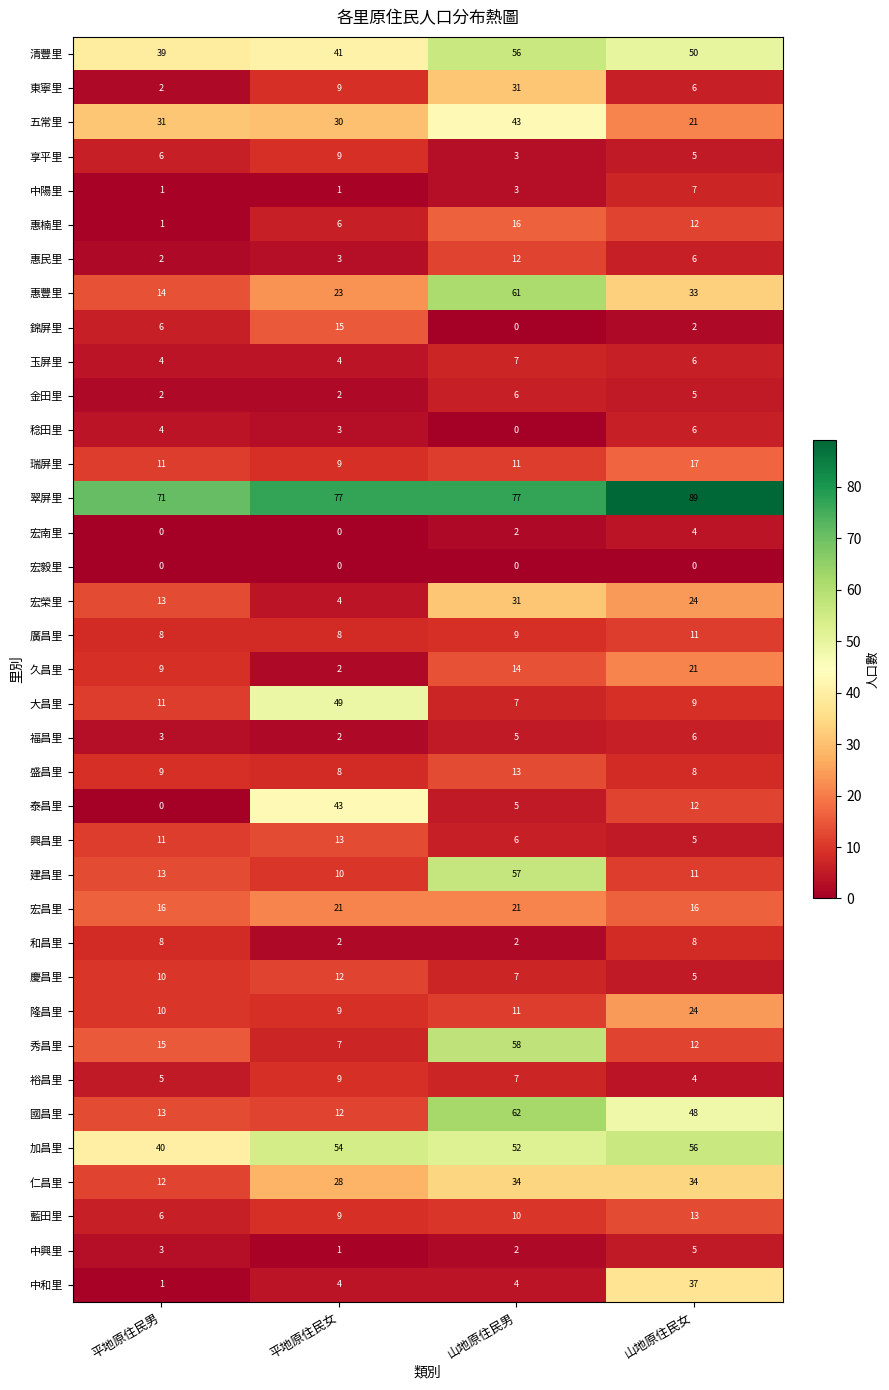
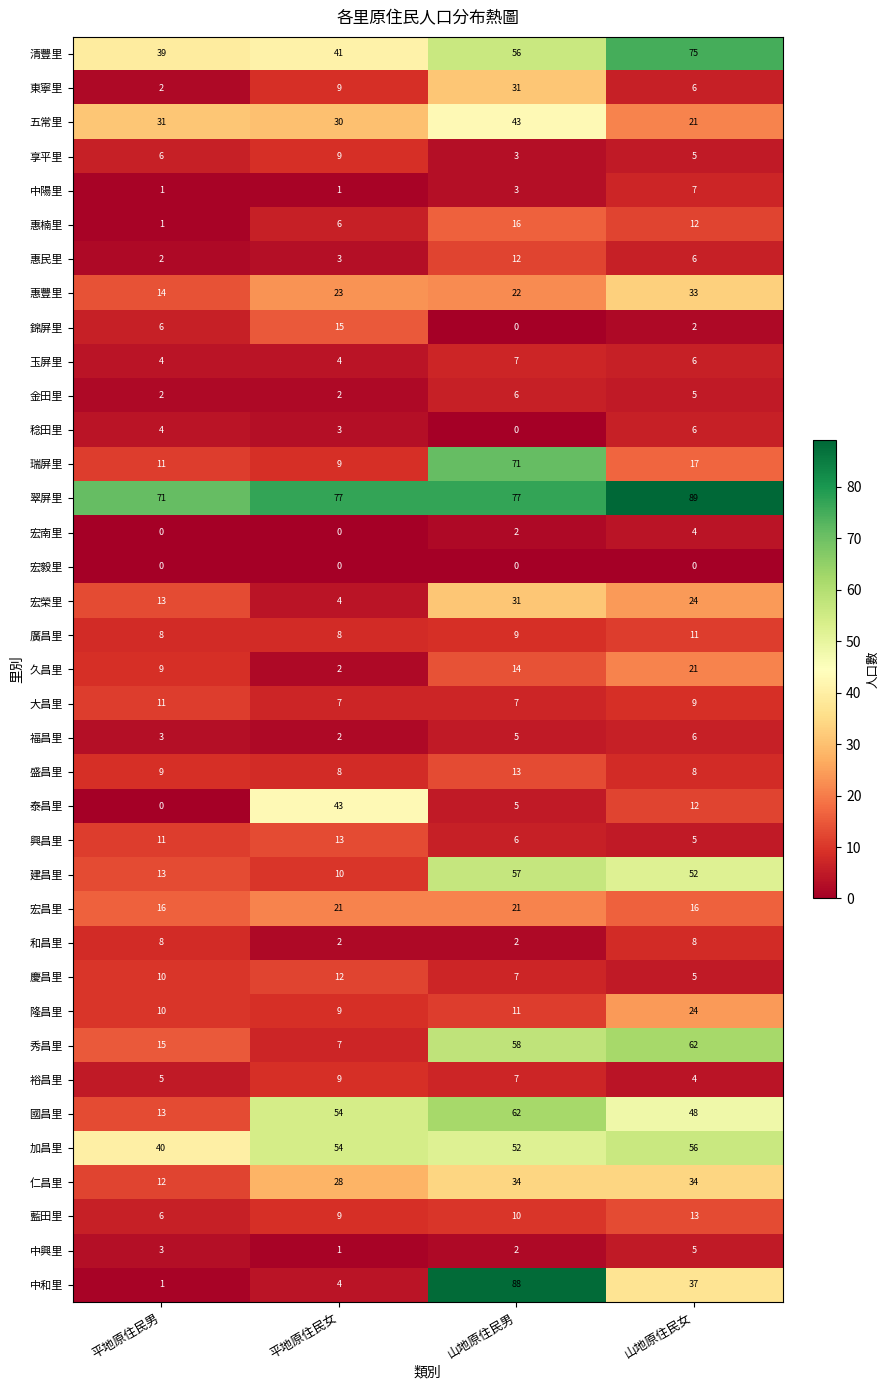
清豐里, 山地原住民女: 50 -> 75
惠豐里, 山地原住民男: 61 -> 22
瑞屏里, 山地原住民男: 11 -> 71
大昌里, 平地原住民女: 49 -> 7
建昌里, 山地原住民女: 11 -> 52
秀昌里, 山地原住民女: 12 -> 62
國昌里, 平地原住民女: 12 -> 54
中和里, 山地原住民男: 4 -> 88
